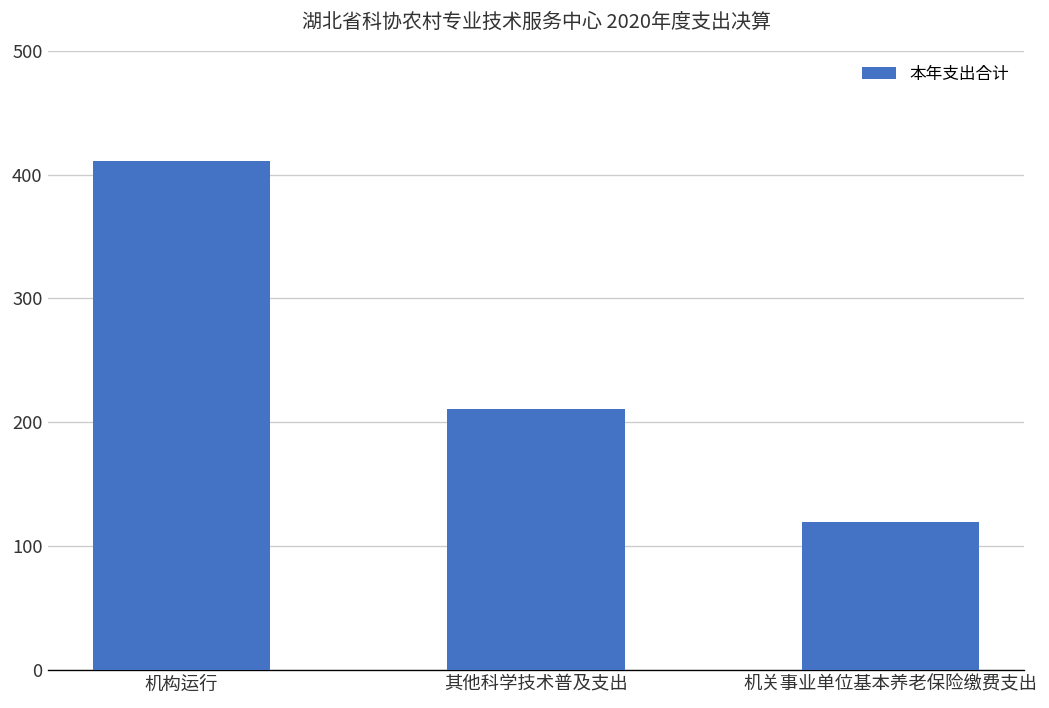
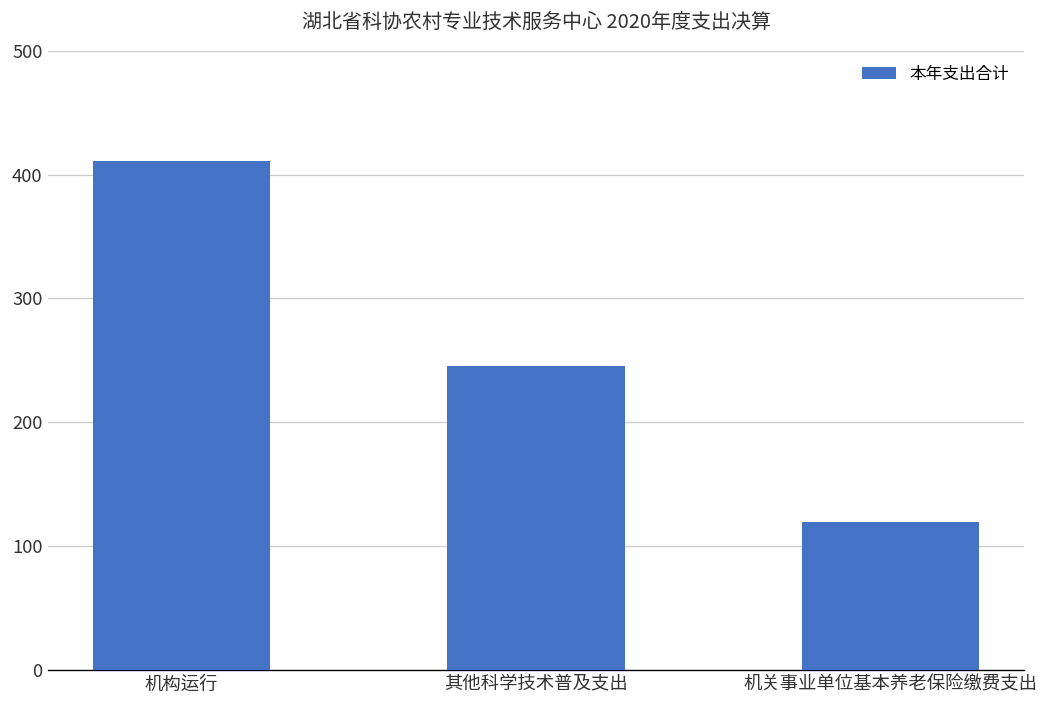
其他科学技术普及支出: 211 -> 245
